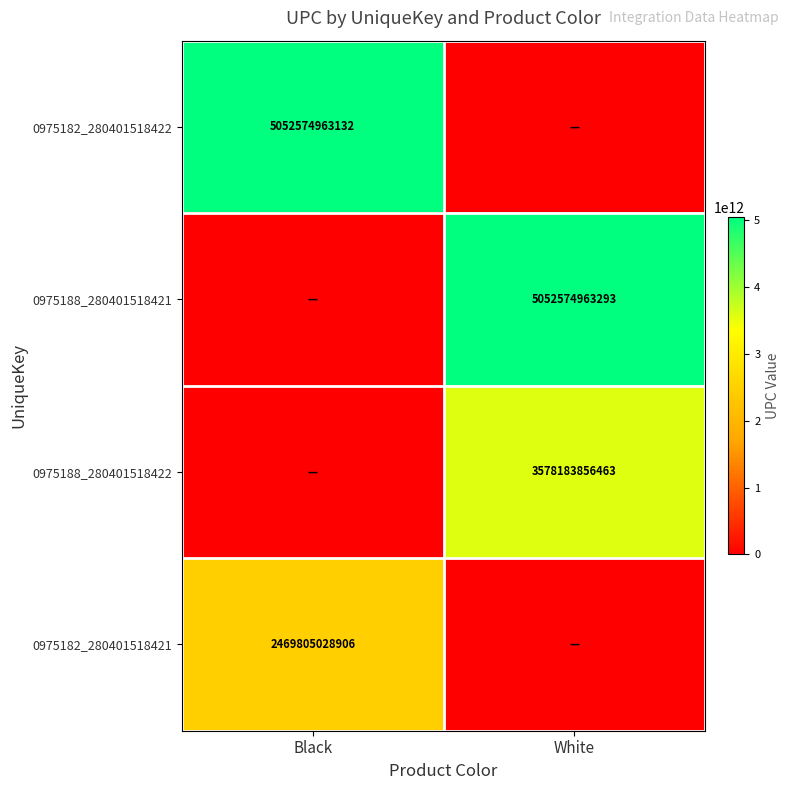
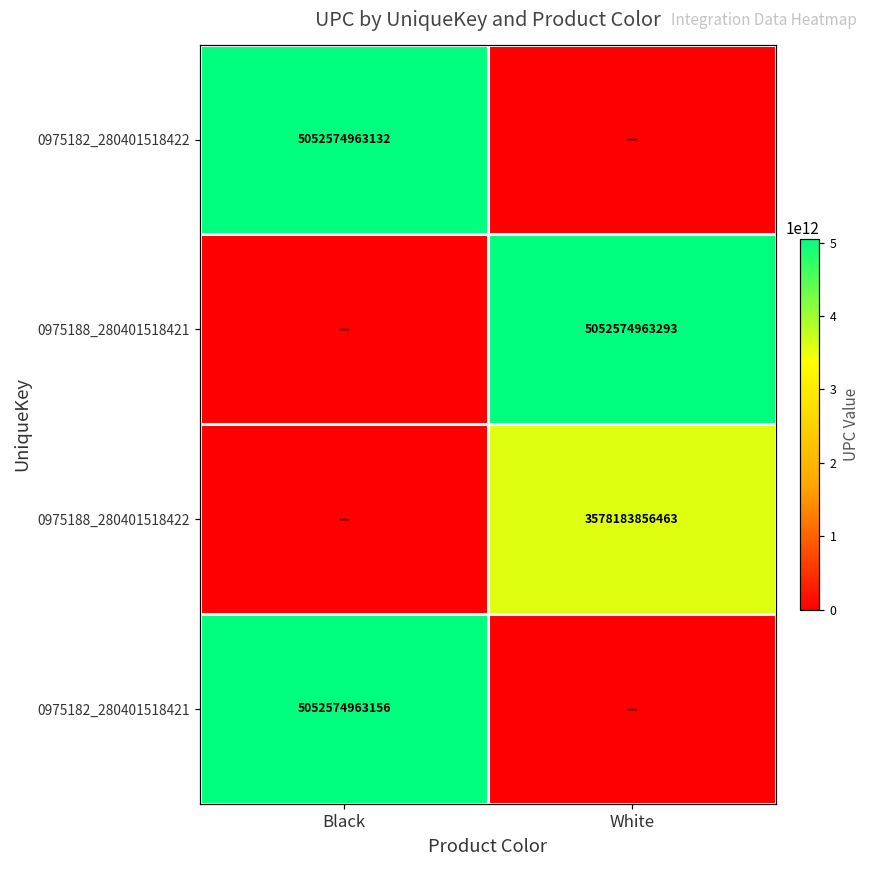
0975182_280401518421, Black: 2469805028906 -> 5052574963156
